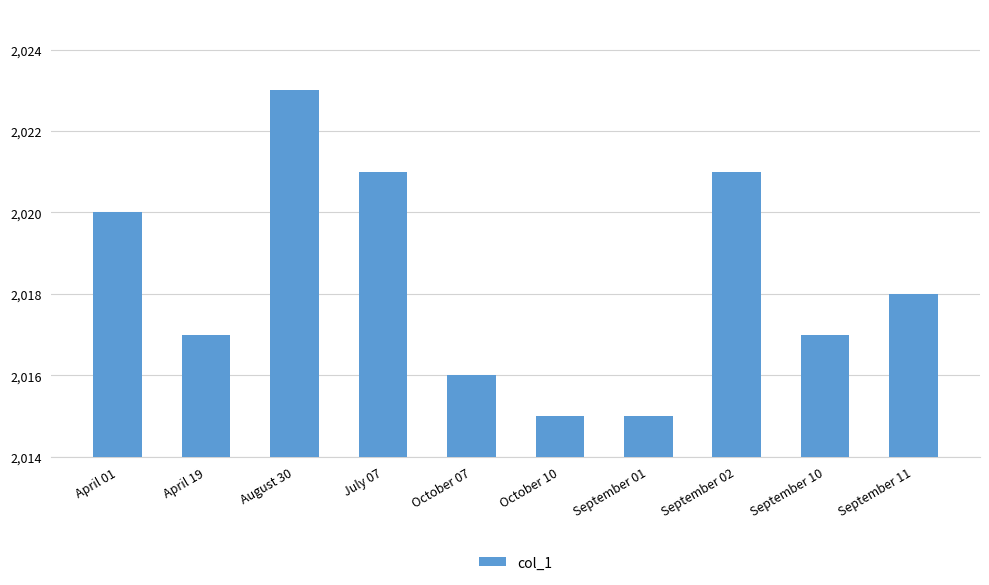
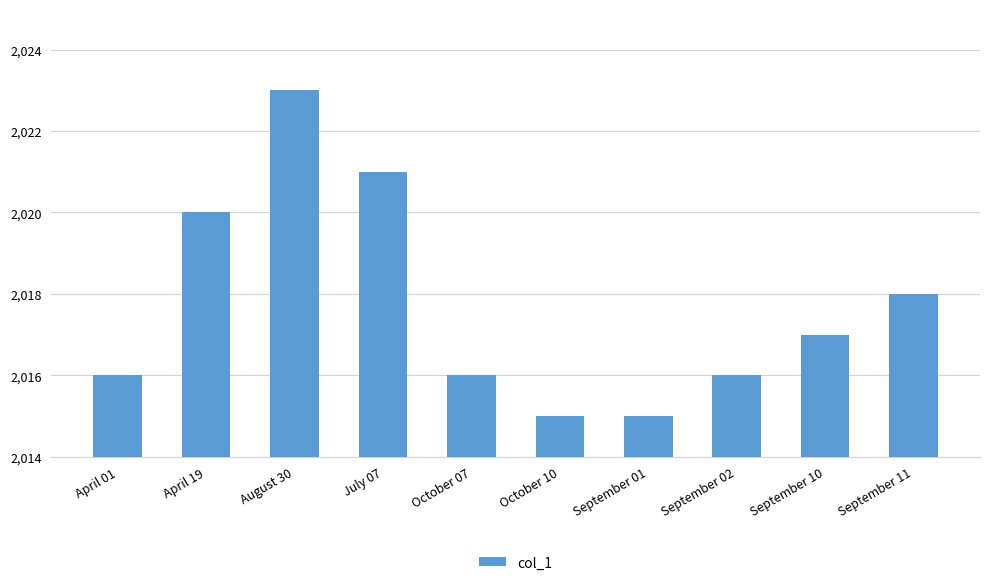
April 01: 2,020 -> 2,016
April 19: 2,017 -> 2,020
September 02: 2,021 -> 2,016
